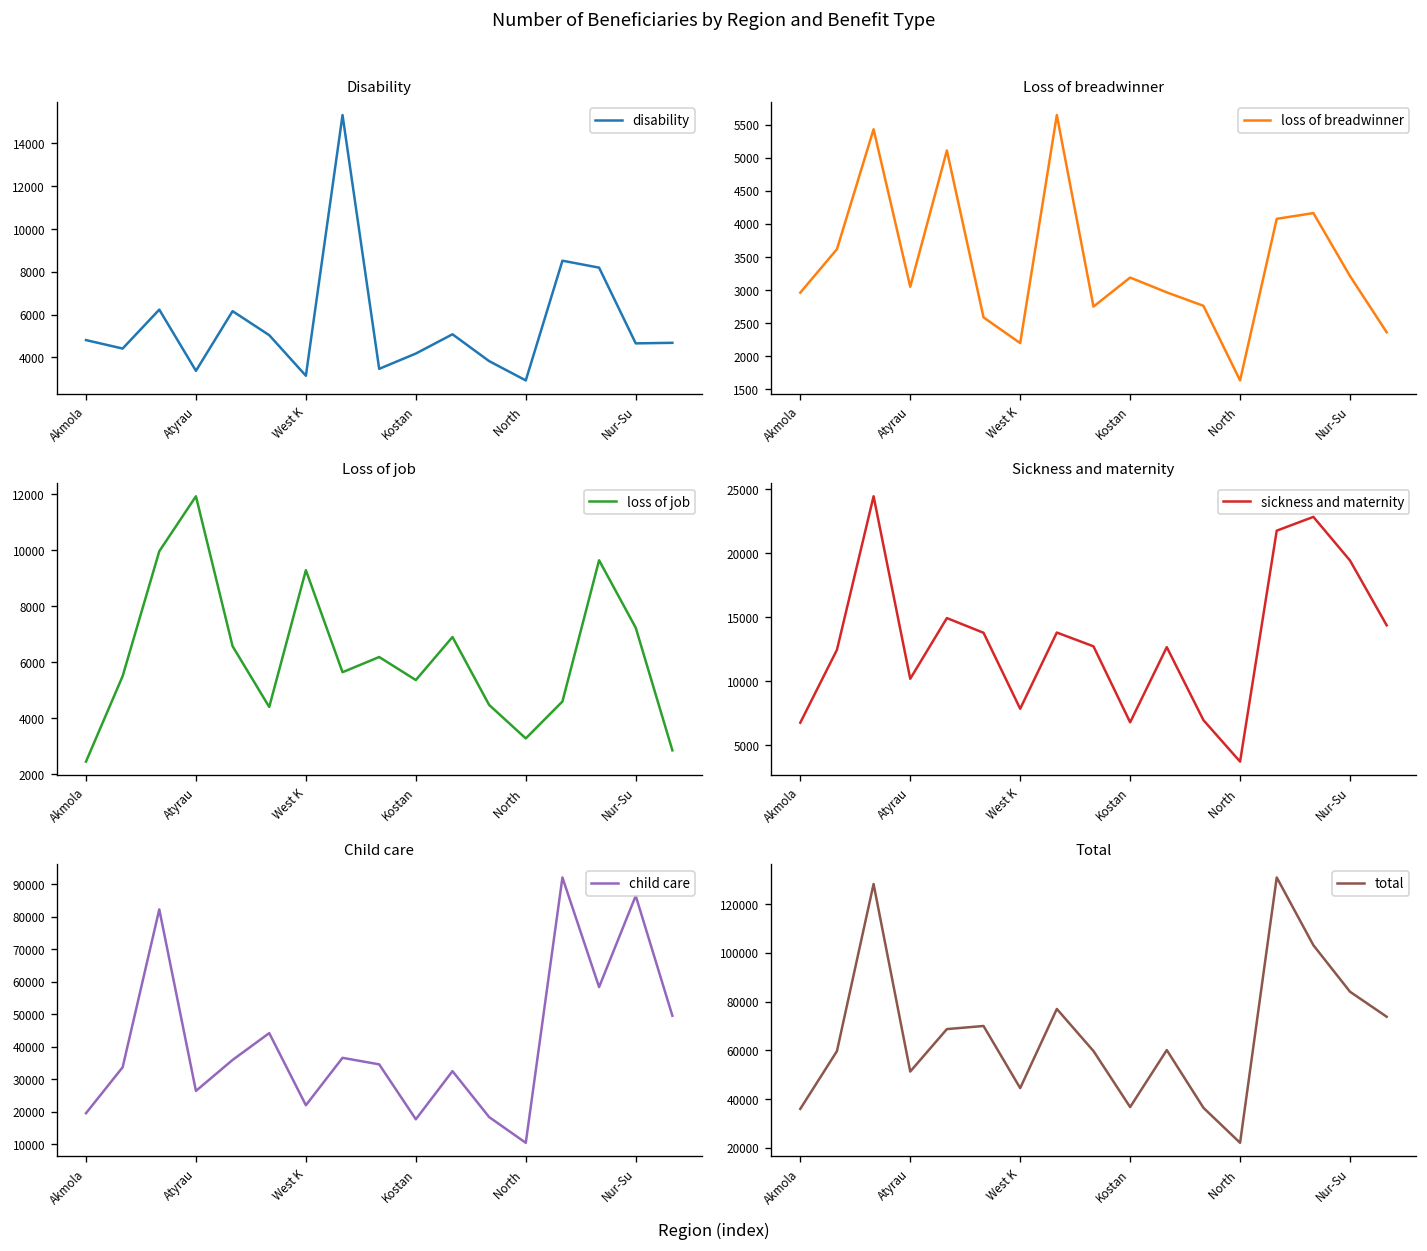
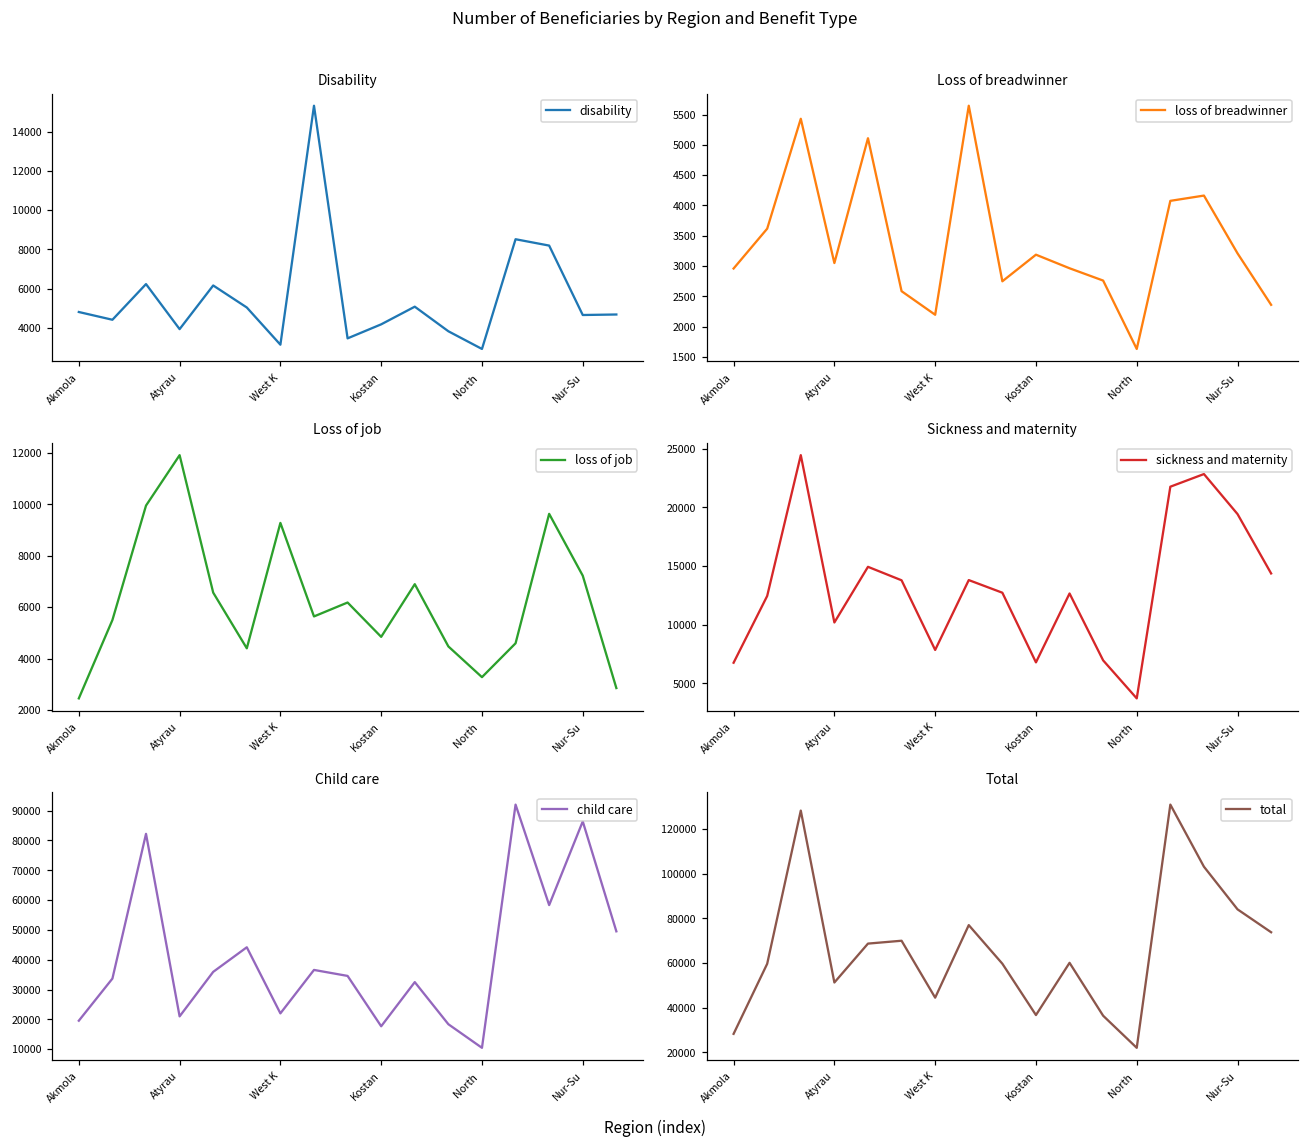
Disability, Atyrau: 3400 -> 3900
Loss of job, Kostan: 5400 -> 4800
Child care, Atyrau: 26000 -> 21000
Total, Akmola: 36000 -> 28000
